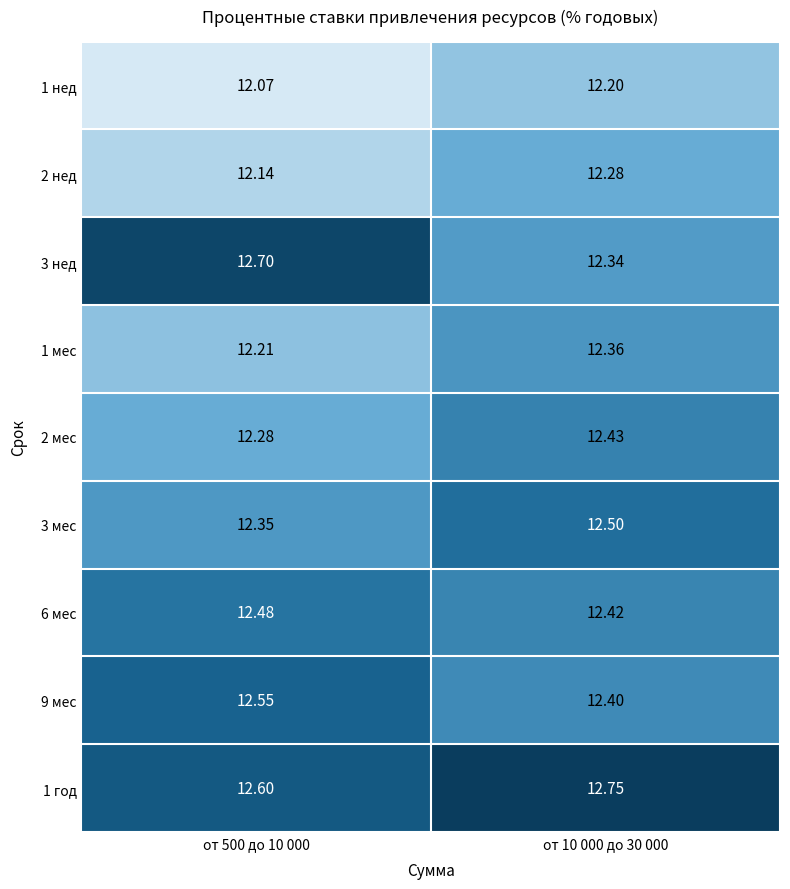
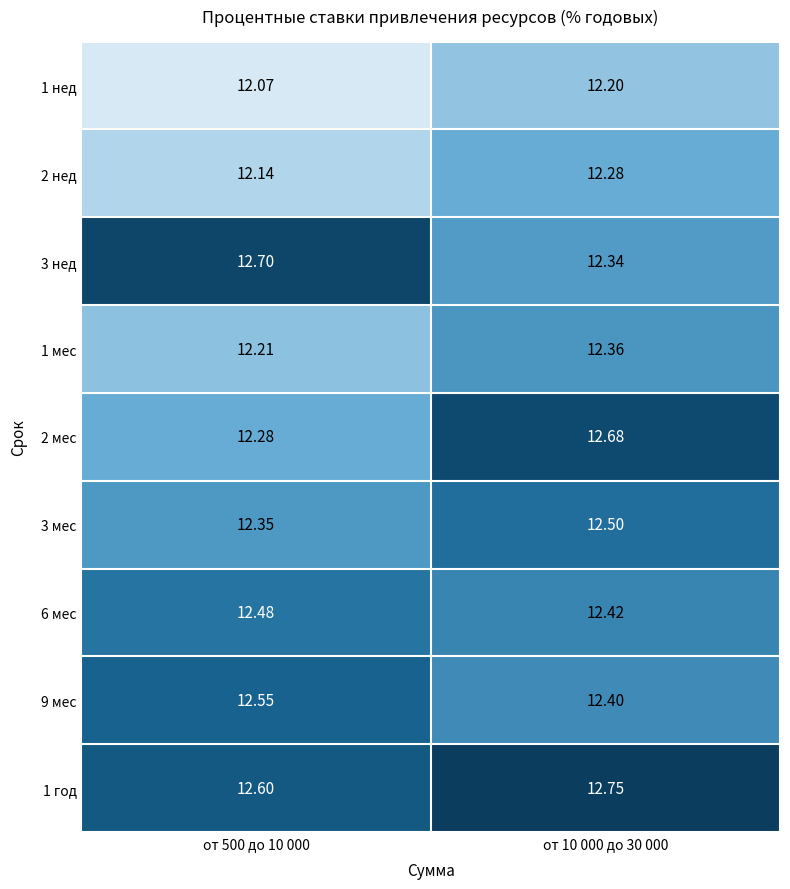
2 мес, от 10 000 до 30 000: 12.43 -> 12.68
